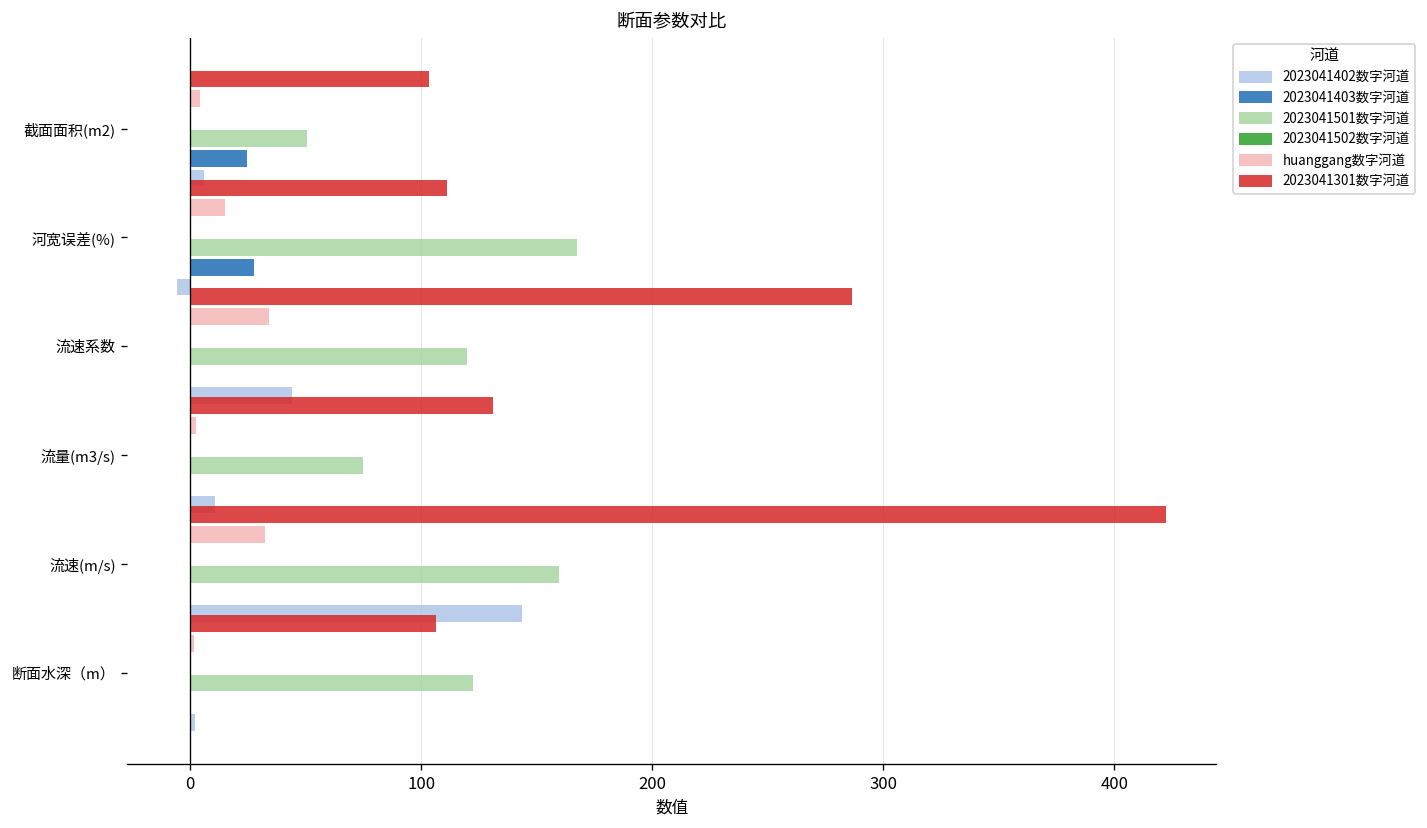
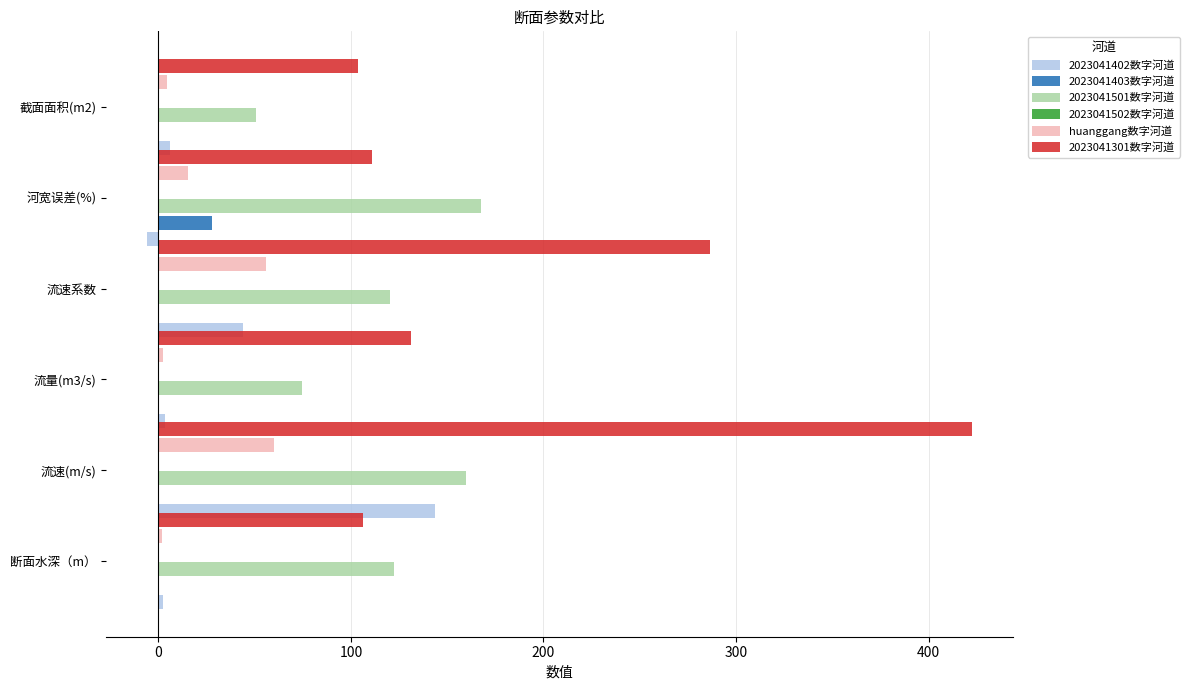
2023041403数字河道, 截面面积(m2): 25 -> 0
huanggang数字河道, 流速系数: 34 -> 56
2023041402数字河道, 流量(m3/s): 11 -> 3
huanggang数字河道, 流速(m/s): 32 -> 60
